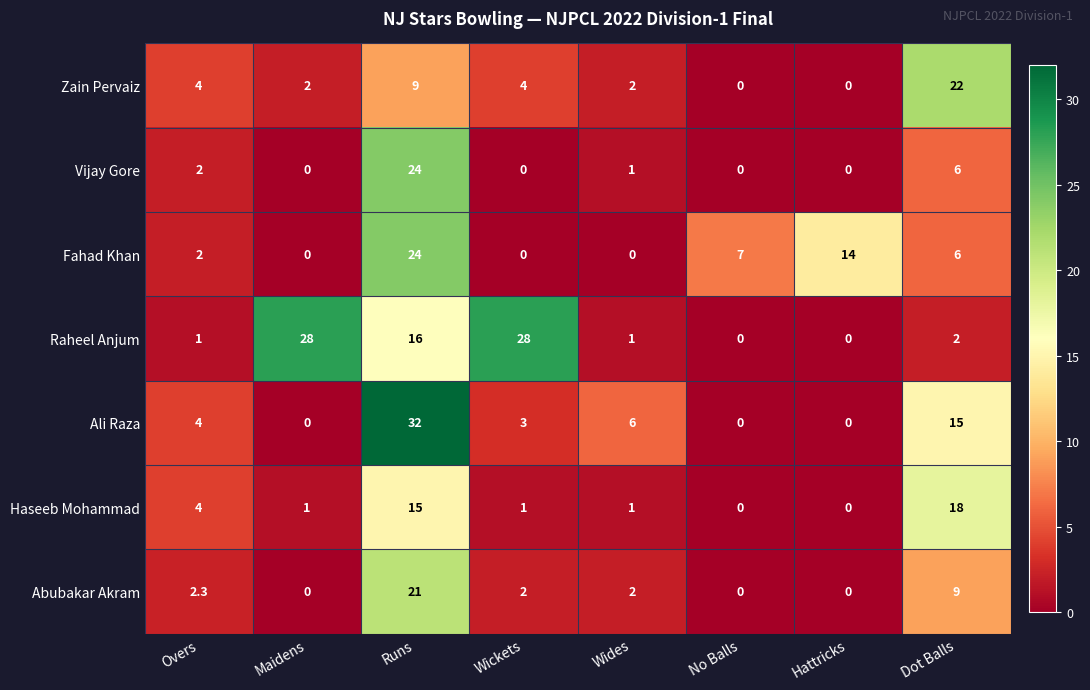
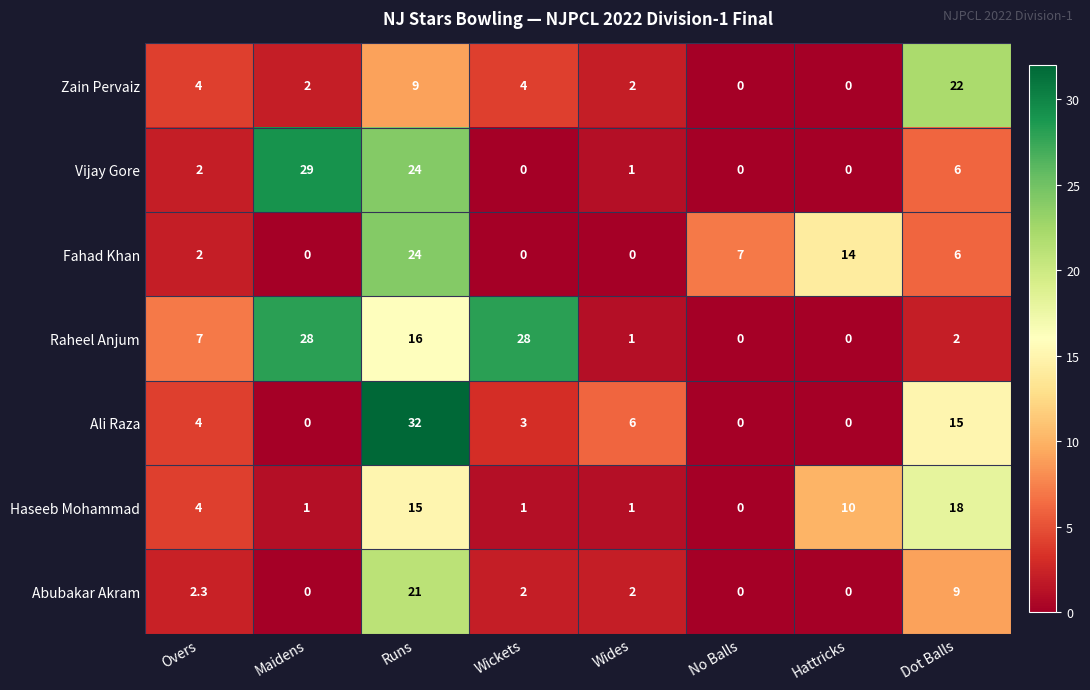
Vijay Gore, Maidens: 0 -> 29
Raheel Anjum, Overs: 1 -> 7
Haseeb Mohammad, Hattricks: 0 -> 10
